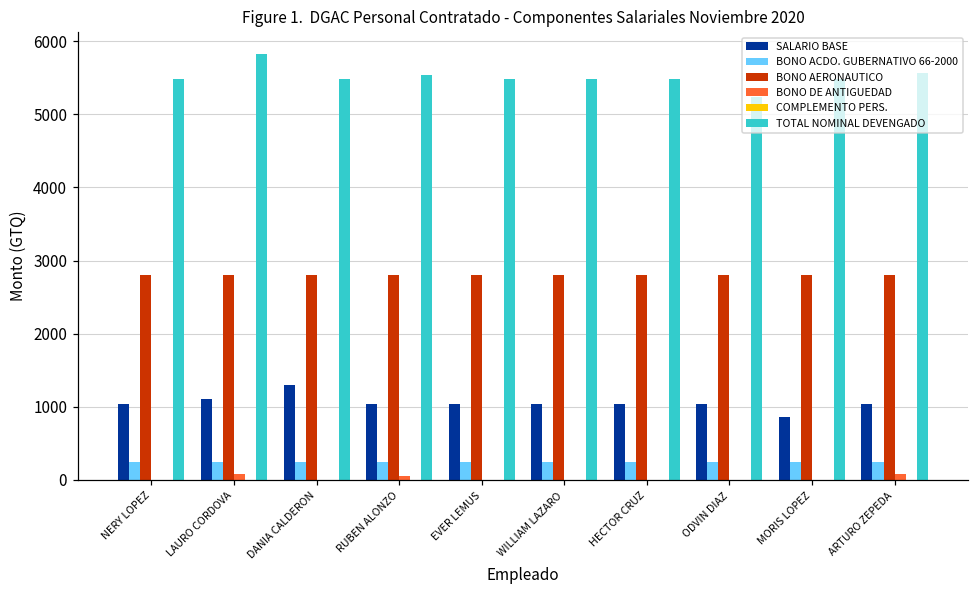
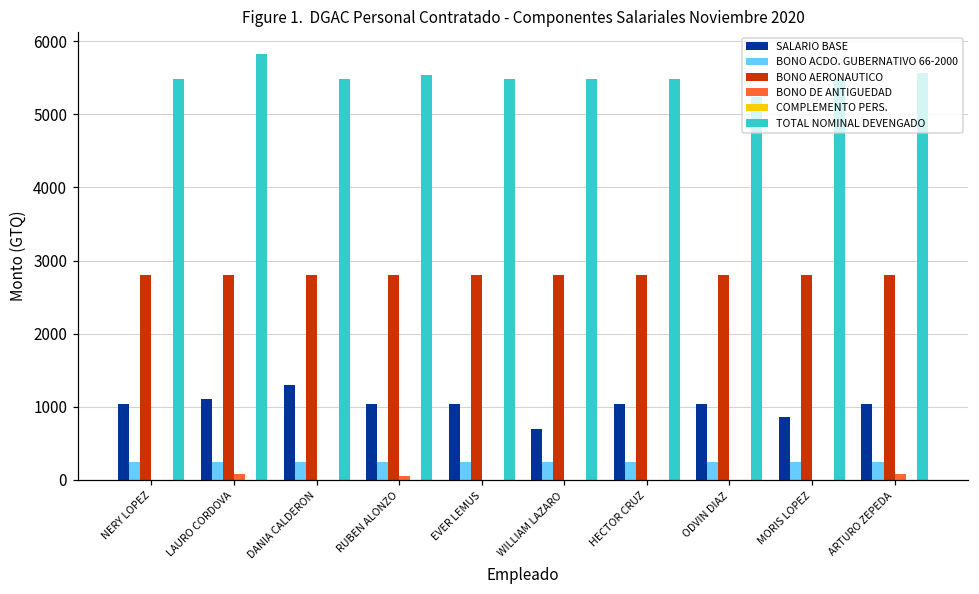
SALARIO BASE, WILLIAM LAZARO: 1000 -> 700
